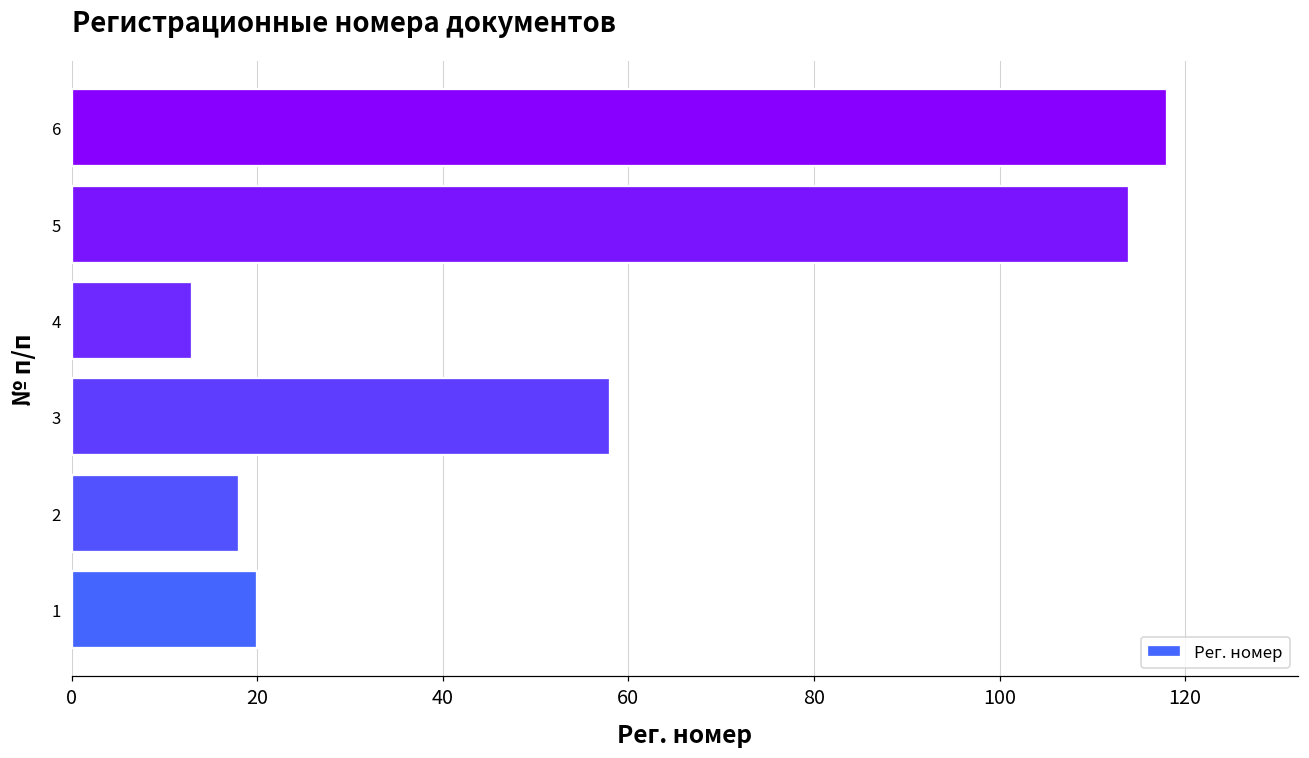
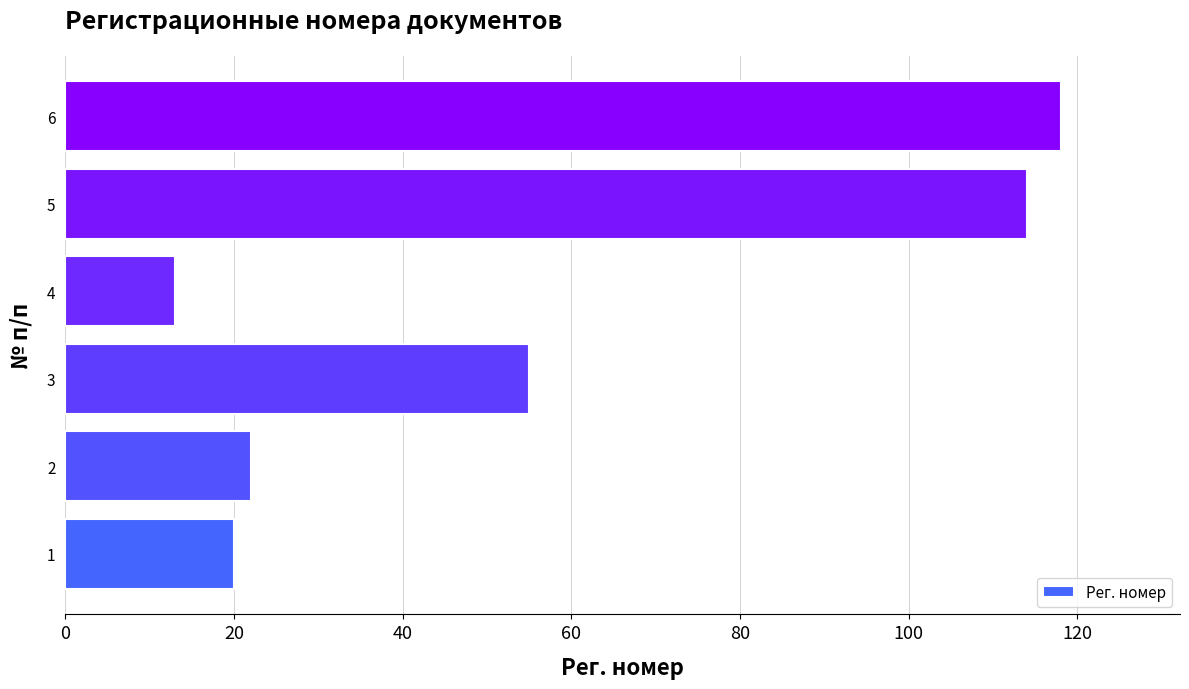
3: 58 -> 55
2: 18 -> 22
